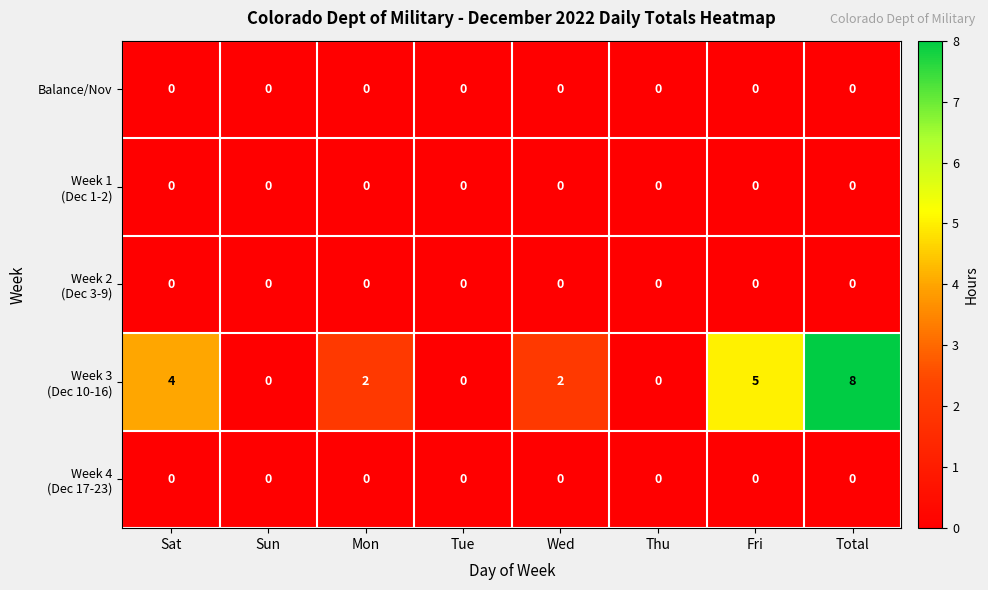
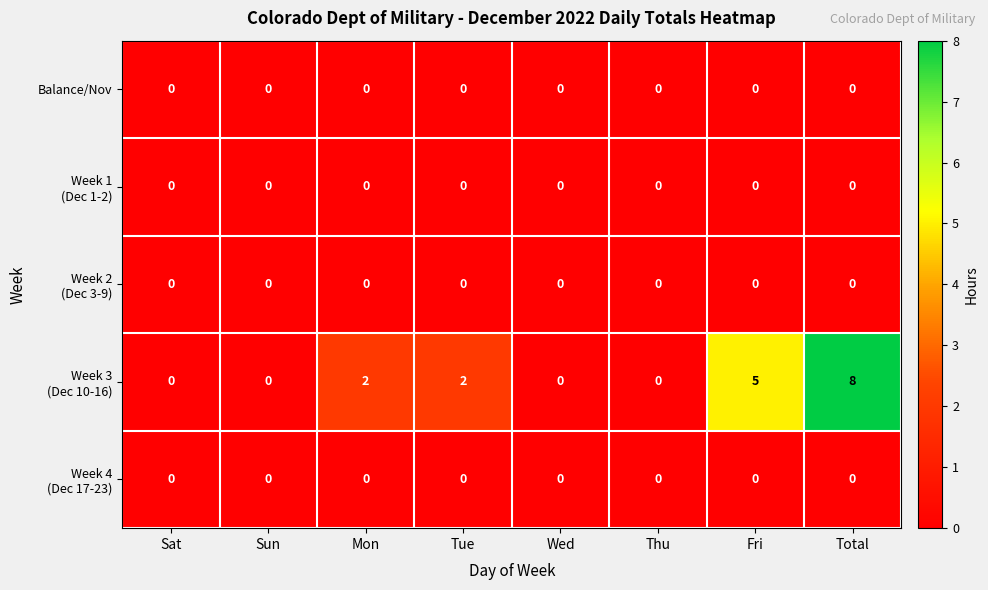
Week 3 (Dec 10-16), Sat: 4 -> 0
Week 3 (Dec 10-16), Tue: 0 -> 2
Week 3 (Dec 10-16), Wed: 2 -> 0
